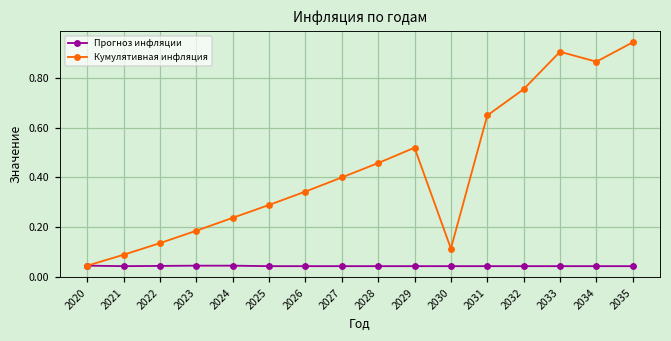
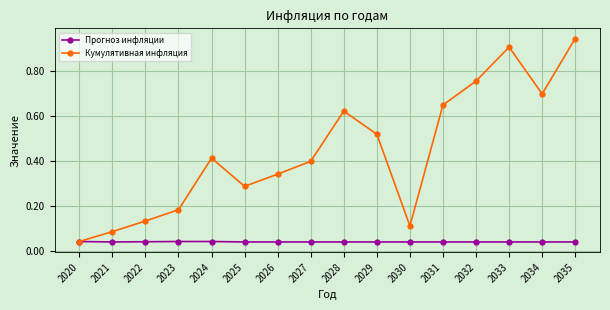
Кумулятивная инфляция, 2024: 0.24 -> 0.41
Кумулятивная инфляция, 2028: 0.46 -> 0.62
Кумулятивная инфляция, 2034: 0.87 -> 0.70
